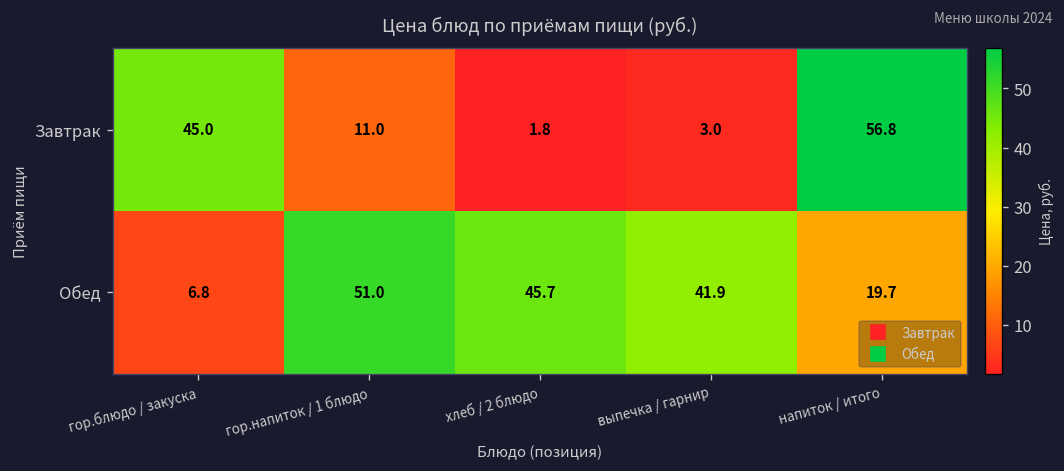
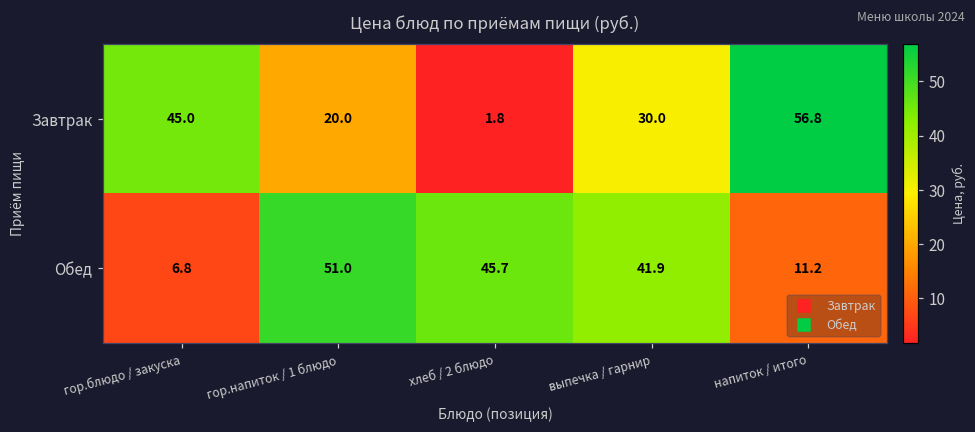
Завтрак, гор.напиток / 1 блюдо: 11.0 -> 20.0
Завтрак, выпечка / гарнир: 3.0 -> 30.0
Обед, напиток / итого: 19.7 -> 11.2
